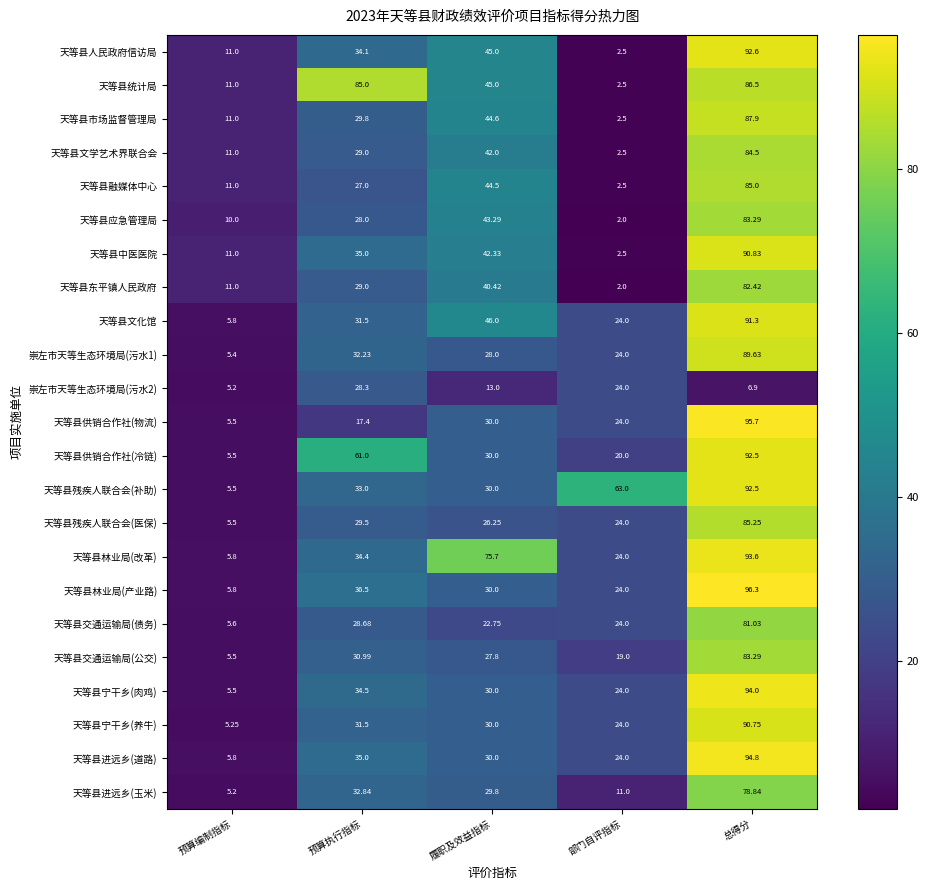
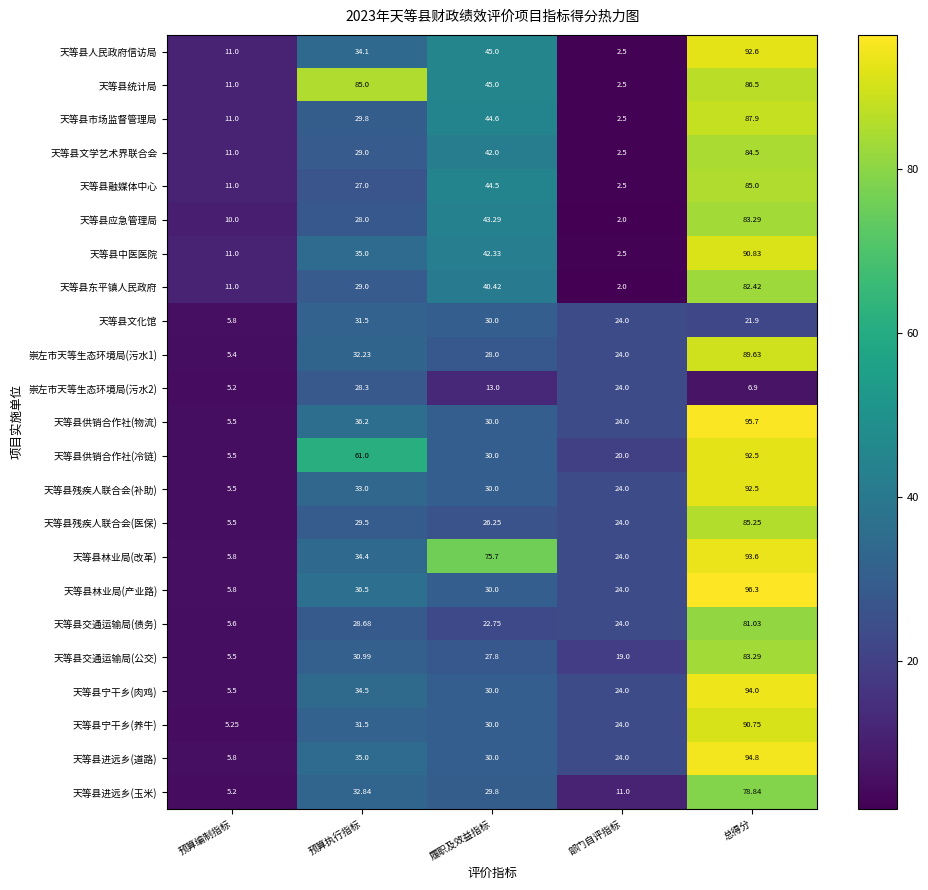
天等县文化馆, 履职及效益指标: 46.0 -> 30.0
天等县文化馆, 总得分: 91.3 -> 21.9
天等县供销合作社(物流), 预算执行指标: 17.4 -> 36.2
天等县残疾人联合会(补助), 部门自评指标: 63.0 -> 24.0
